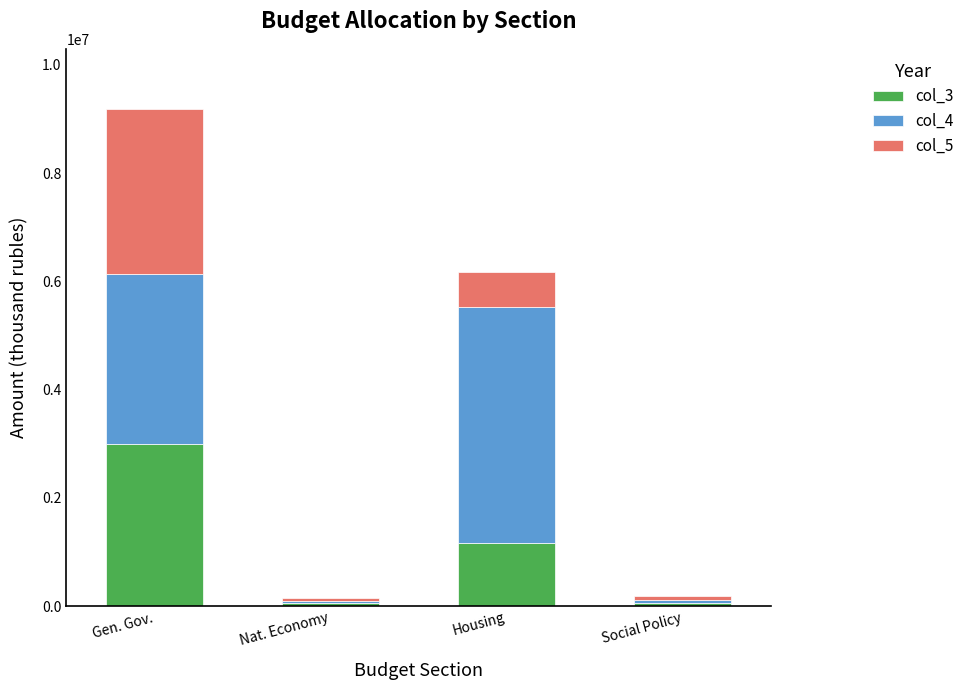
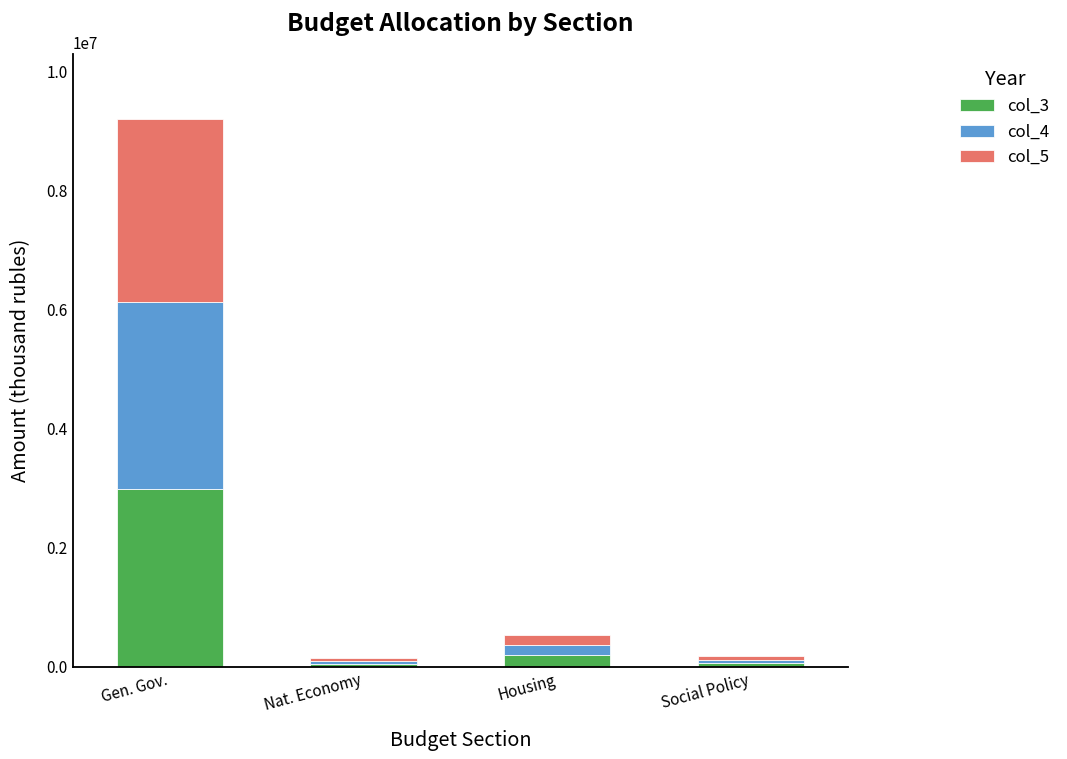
col_3, Housing: 1200000 -> 200000
col_4, Housing: 4300000 -> 200000
col_5, Housing: 700000 -> 200000
